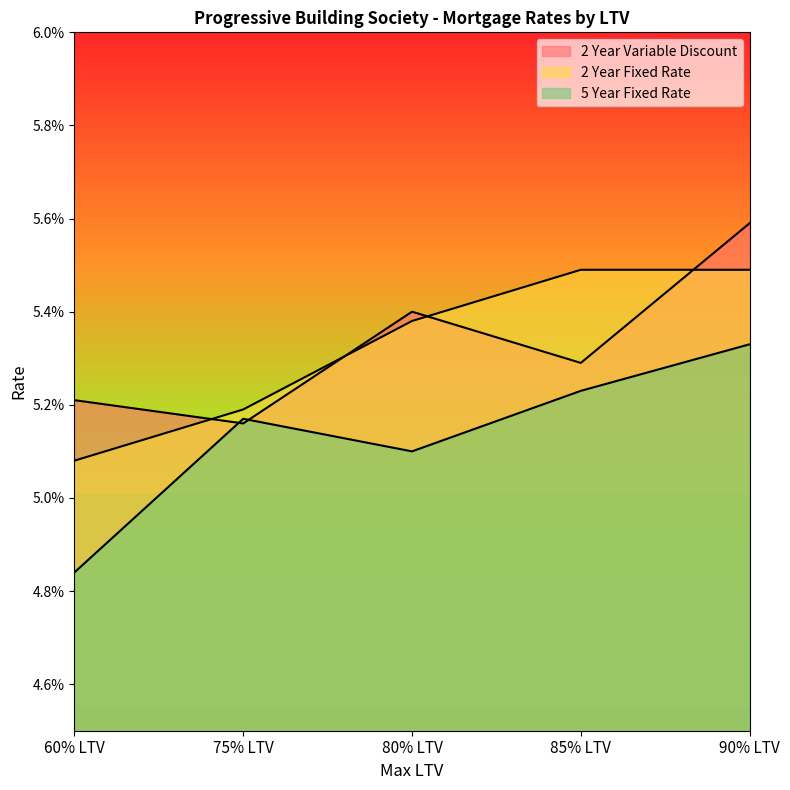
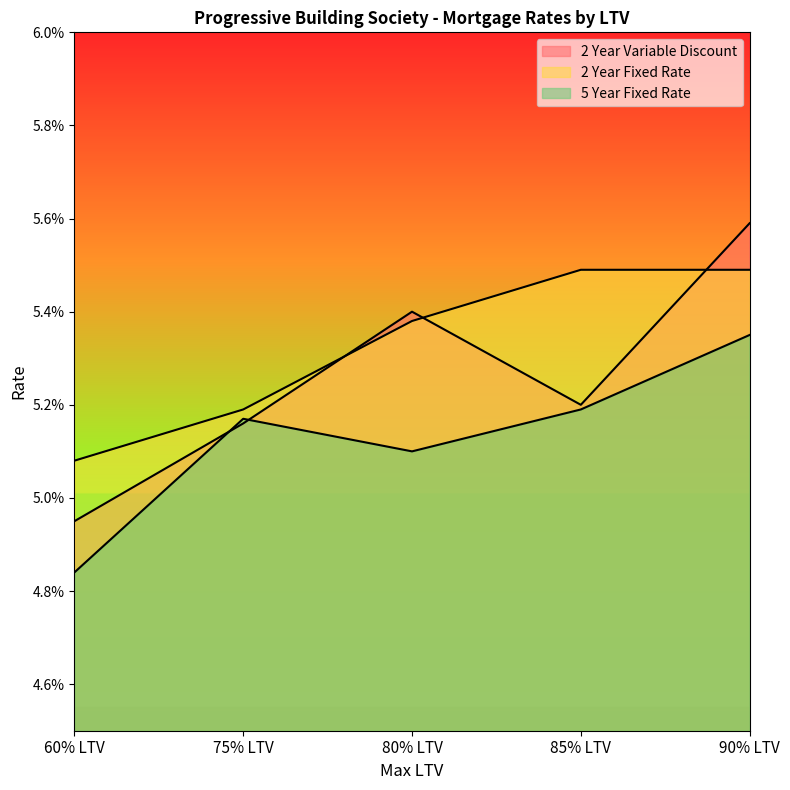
2 Year Variable Discount, 60% LTV: 5.21% -> 4.95%
2 Year Variable Discount, 85% LTV: 5.29% -> 5.20%
5 Year Fixed Rate, 85% LTV: 5.23% -> 5.19%
5 Year Fixed Rate, 90% LTV: 5.33% -> 5.35%
